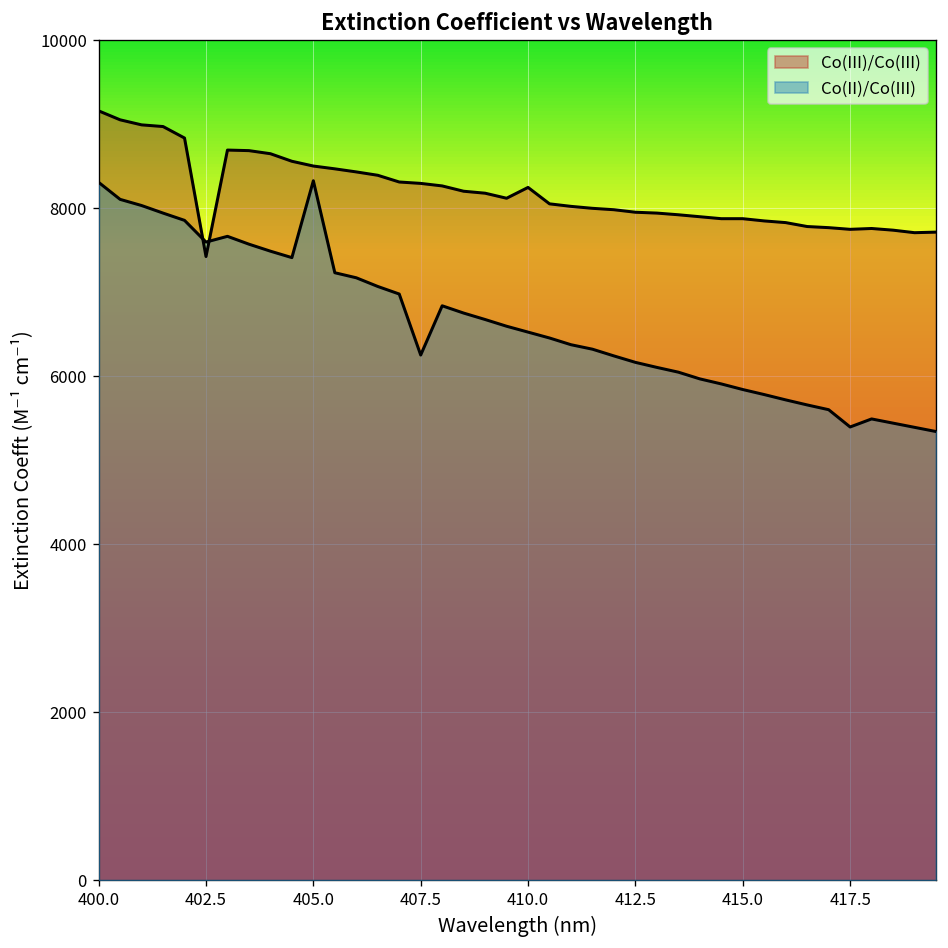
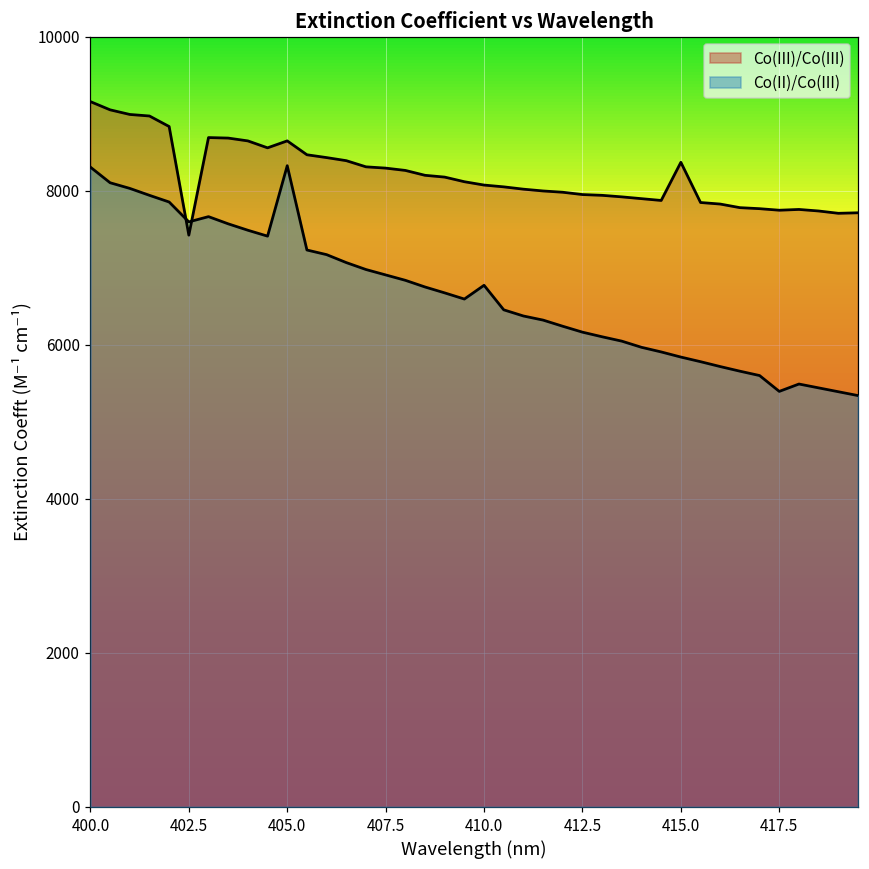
Co(III)/Co(III), 405.0: 8500 -> 8600
Co(II)/Co(III), 407.5: 6300 -> 6900
Co(III)/Co(III), 410.0: 8200 -> 8100
Co(II)/Co(III), 410.0: 6500 -> 6800
Co(III)/Co(III), 415.0: 7900 -> 8400
